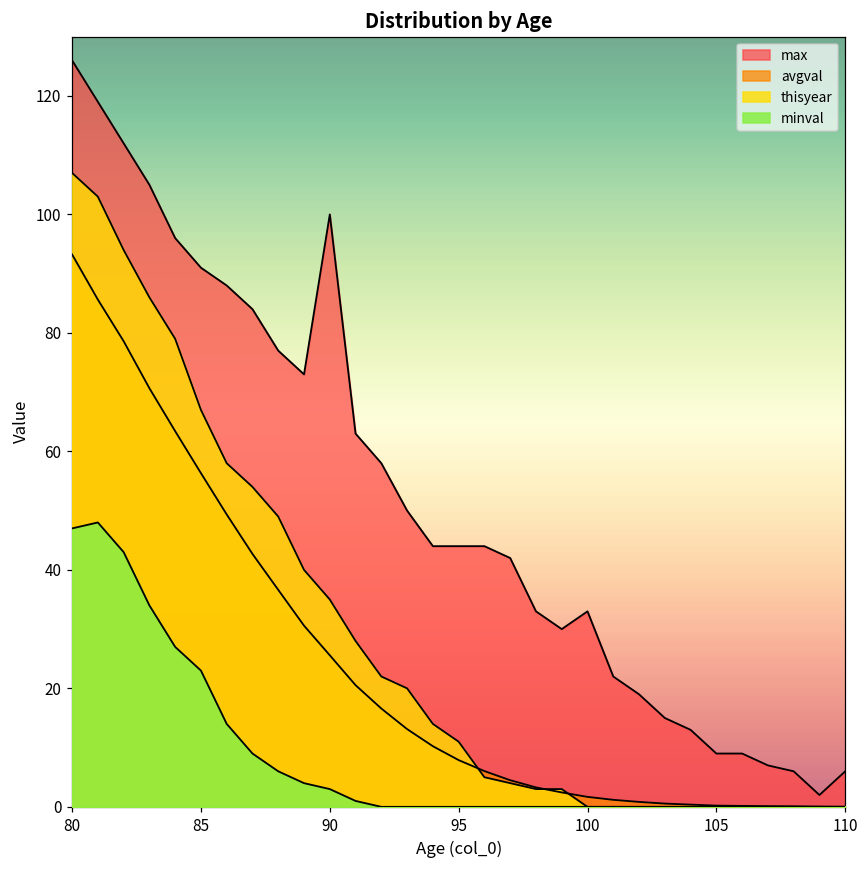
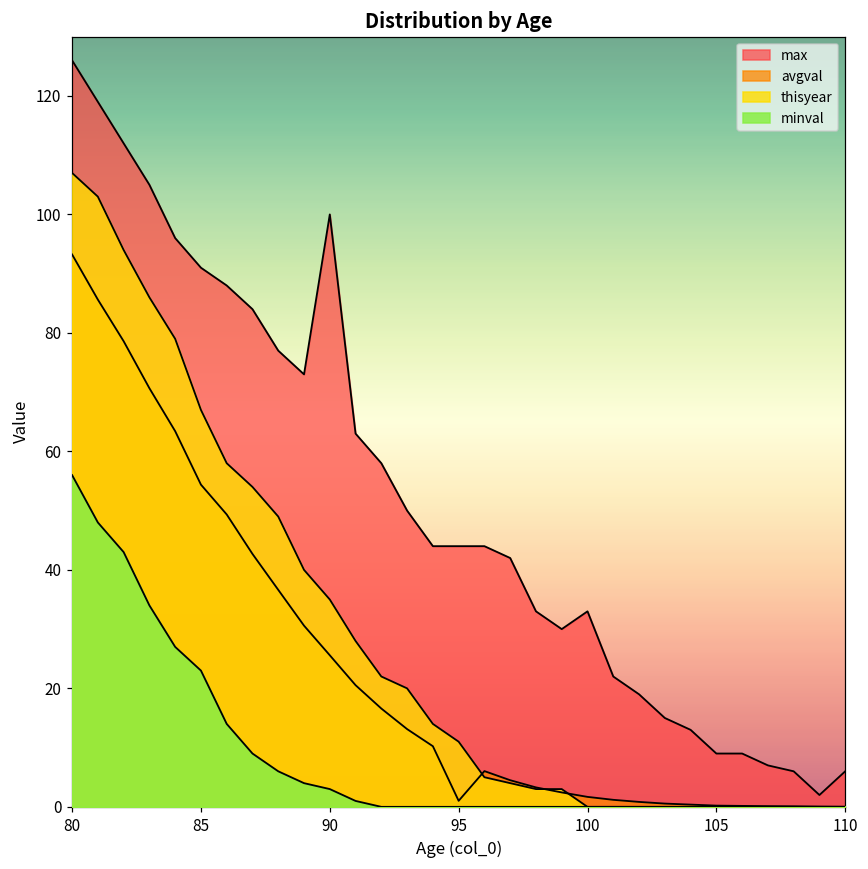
minval, 80: 47 -> 56
avgval, 85: 56 -> 54
avgval, 95: 8 -> 1
